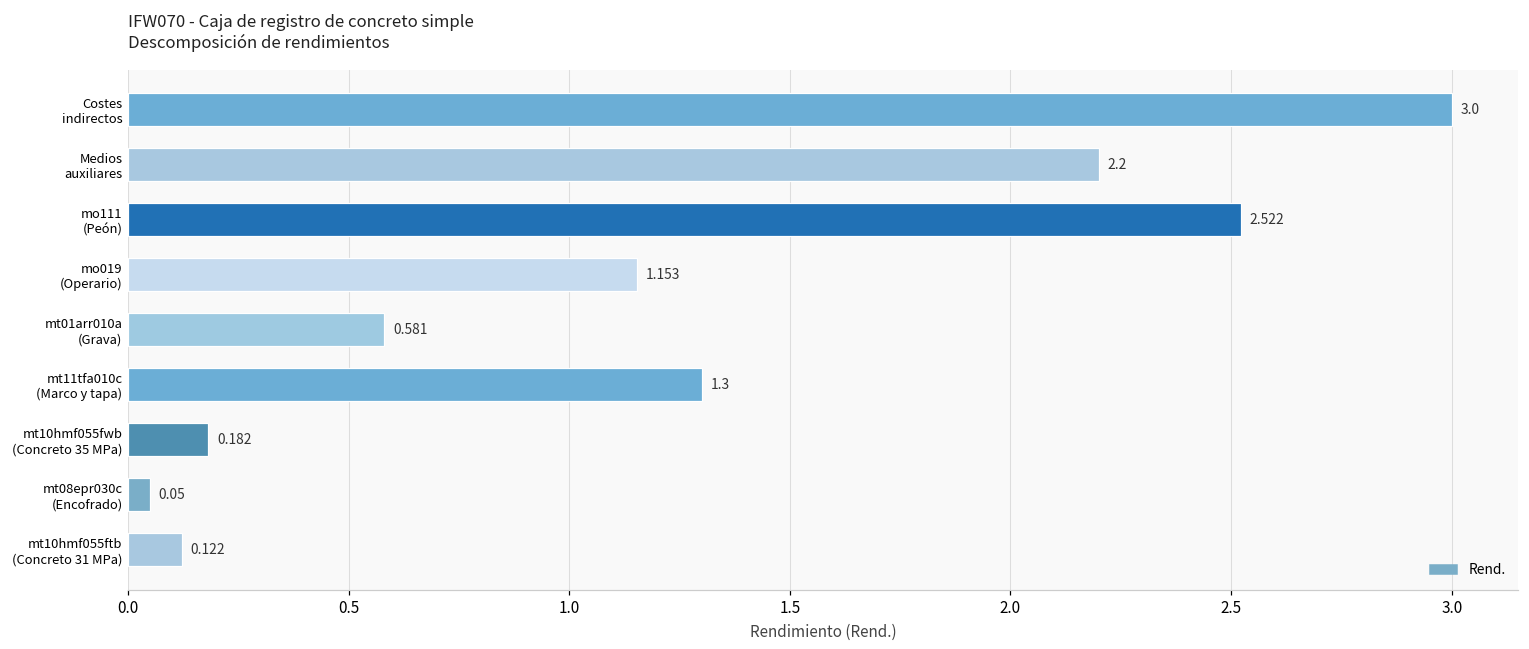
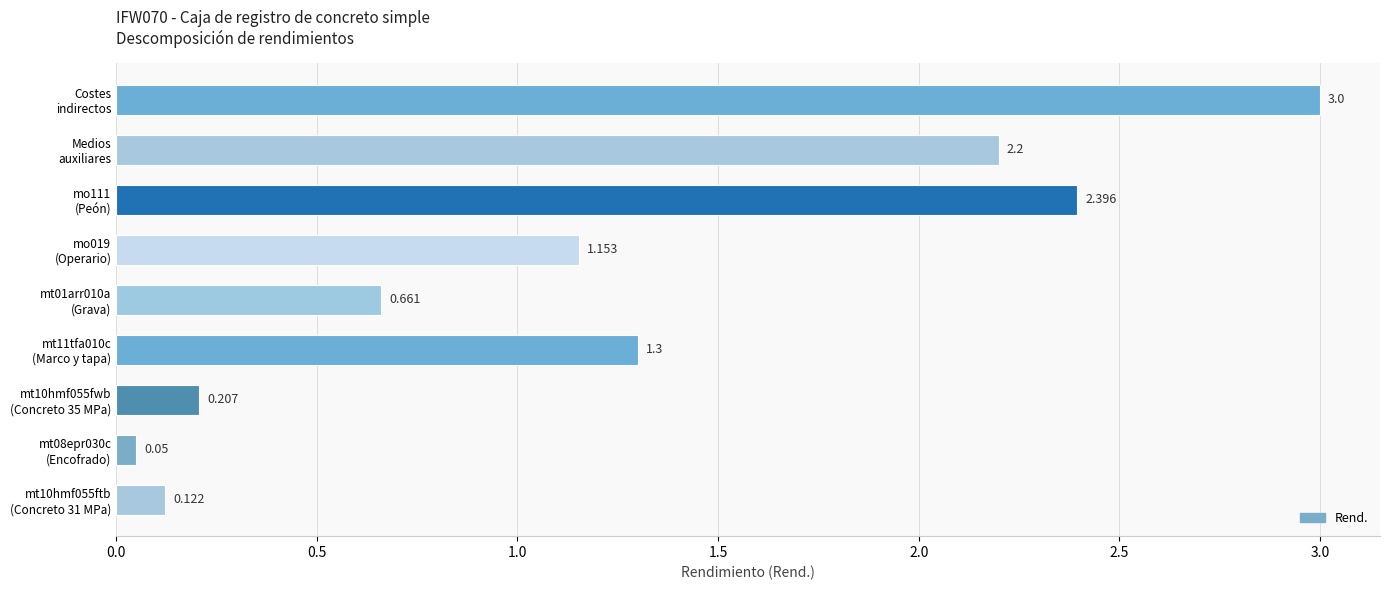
mo111 (Peón): 2.522 -> 2.396
mt01arr010a (Grava): 0.581 -> 0.661
mt10hmf055fwb (Concreto 35 MPa): 0.182 -> 0.207
